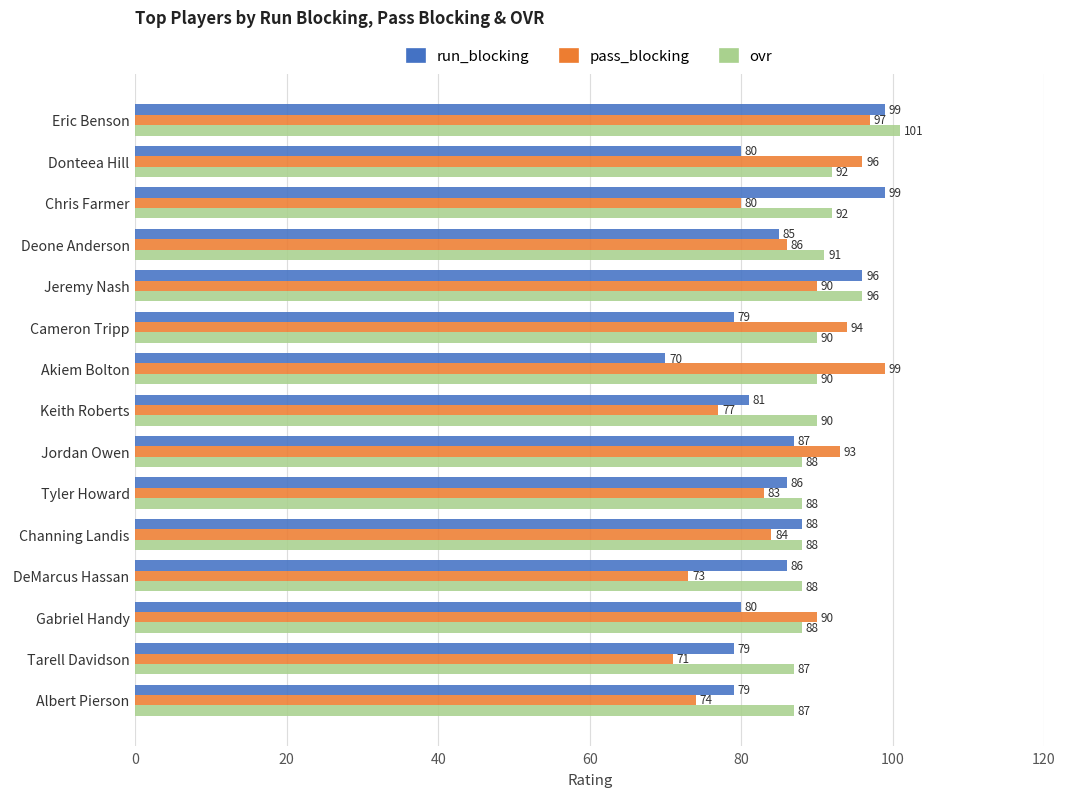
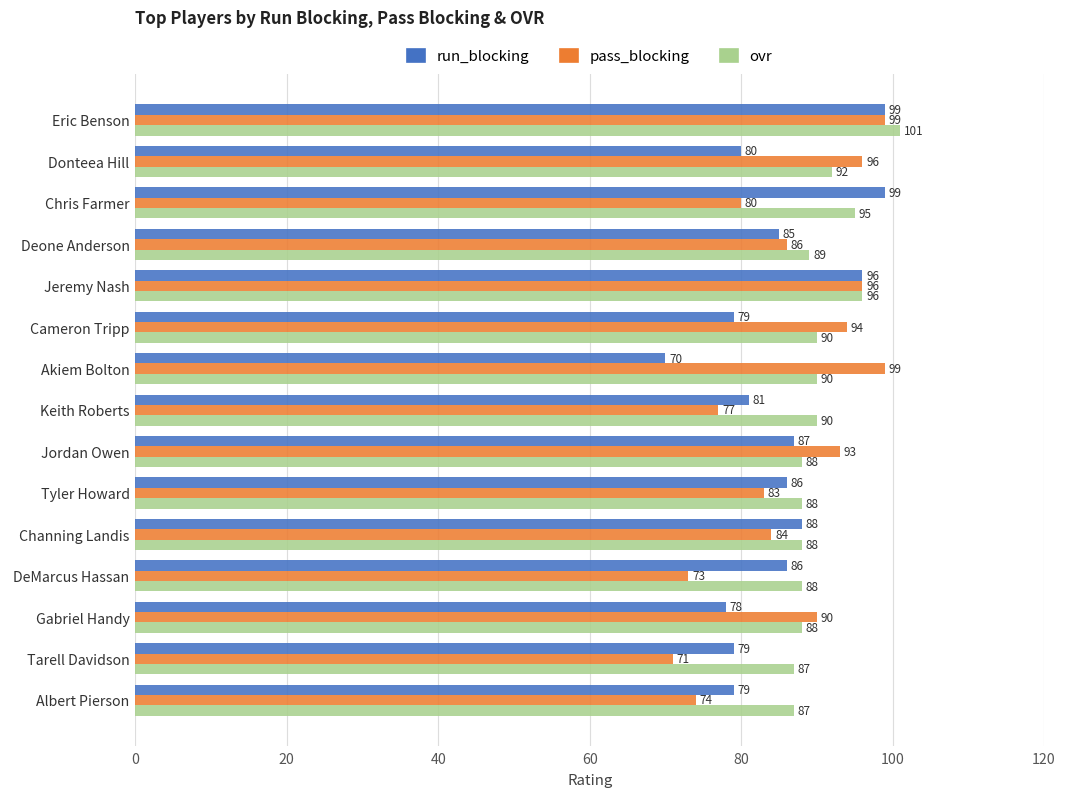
pass_blocking, Eric Benson: 97 -> 99
ovr, Chris Farmer: 92 -> 95
ovr, Deone Anderson: 91 -> 89
pass_blocking, Jeremy Nash: 90 -> 96
run_blocking, Gabriel Handy: 80 -> 78
